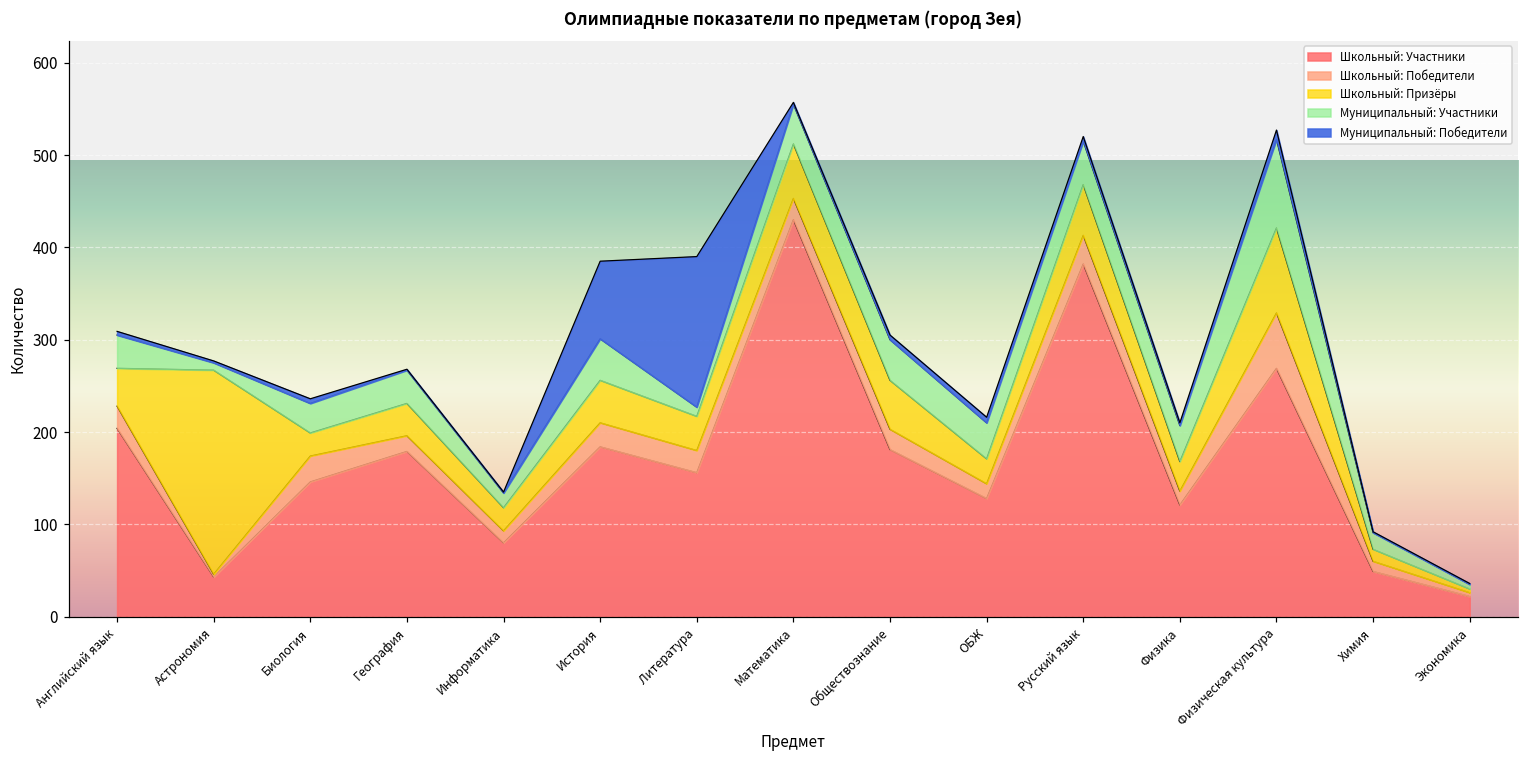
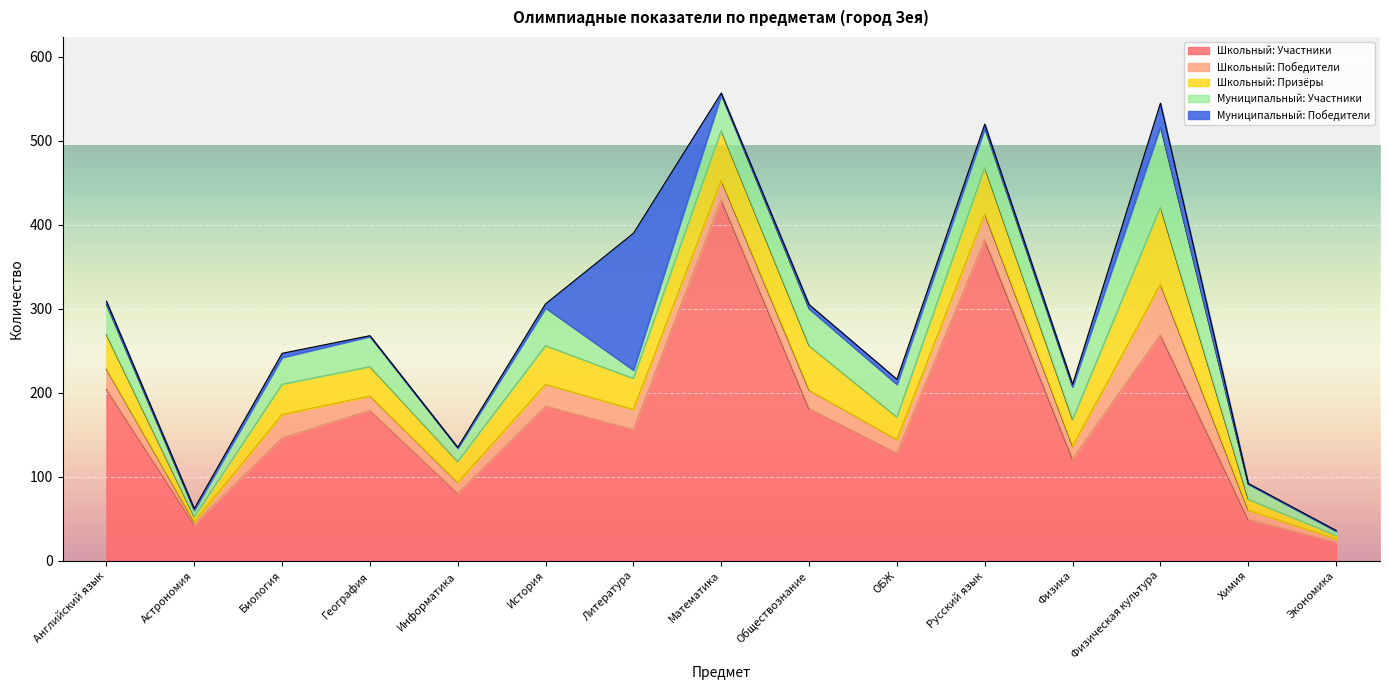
Школьный: Призёры, Астрономия: 220 -> 10
Школьный: Призёры, Биология: 30 -> 40
Муниципальный: Победители, История: 80 -> 10
Муниципальный: Победители, Физическая культура: 10 -> 30
